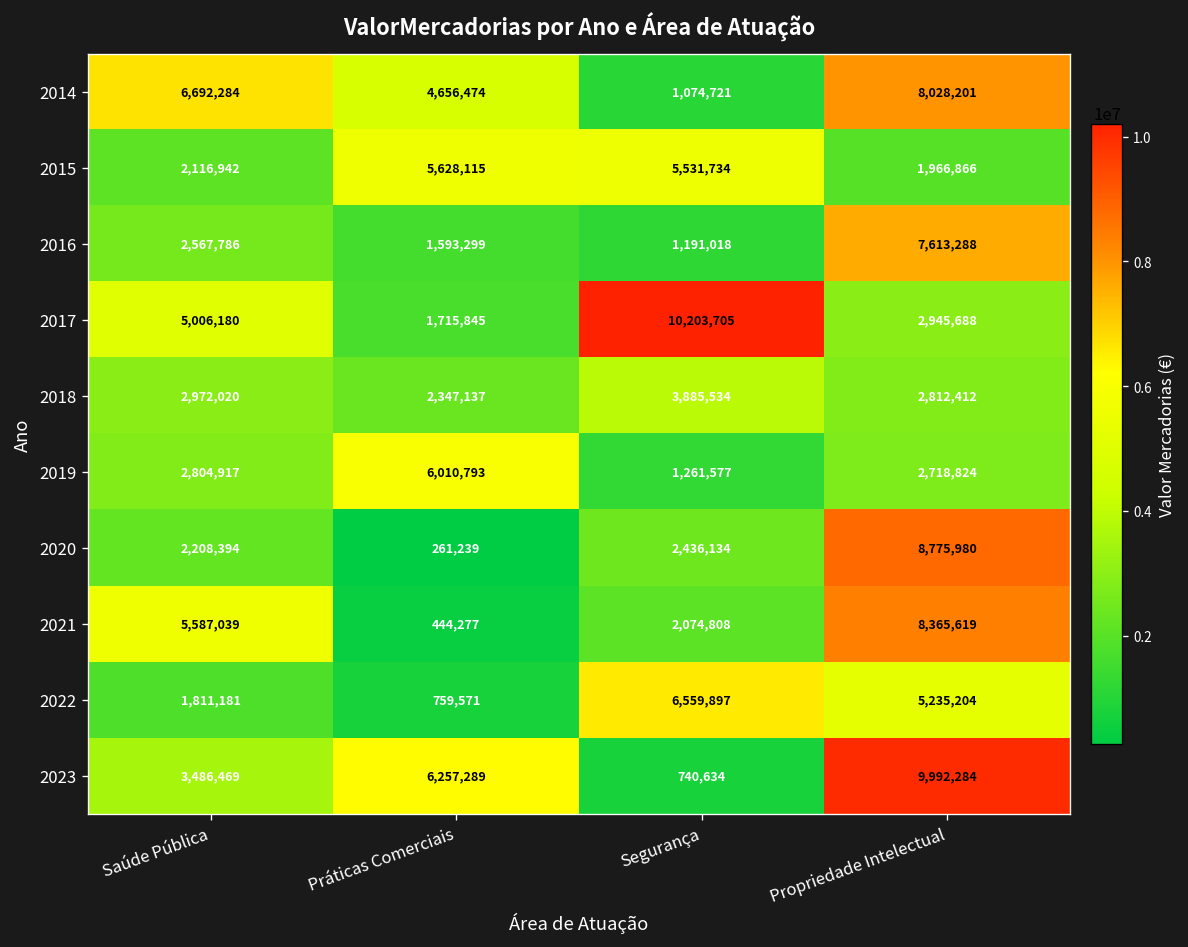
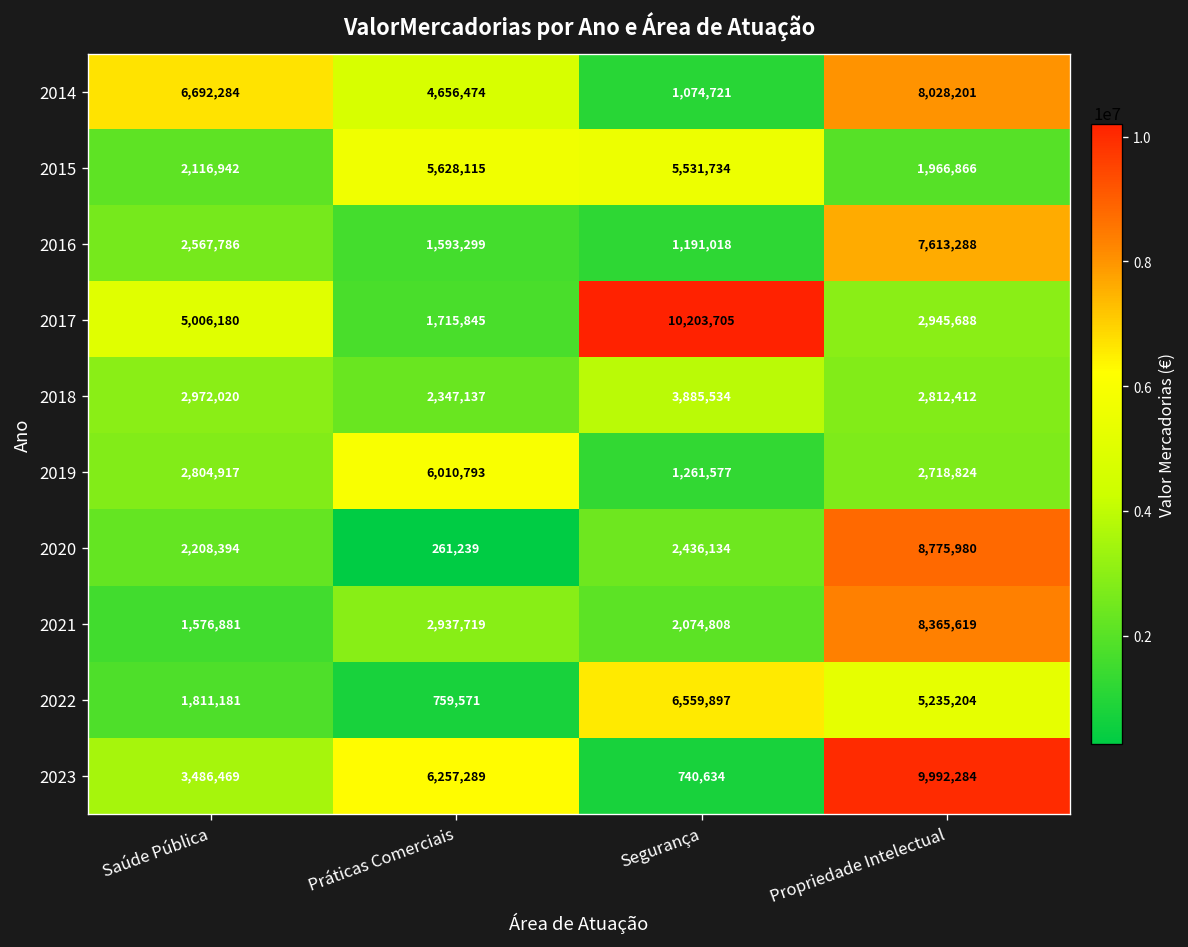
2021, Saúde Pública: 5,587,039 -> 1,576,881
2021, Práticas Comerciais: 444,277 -> 2,937,719
